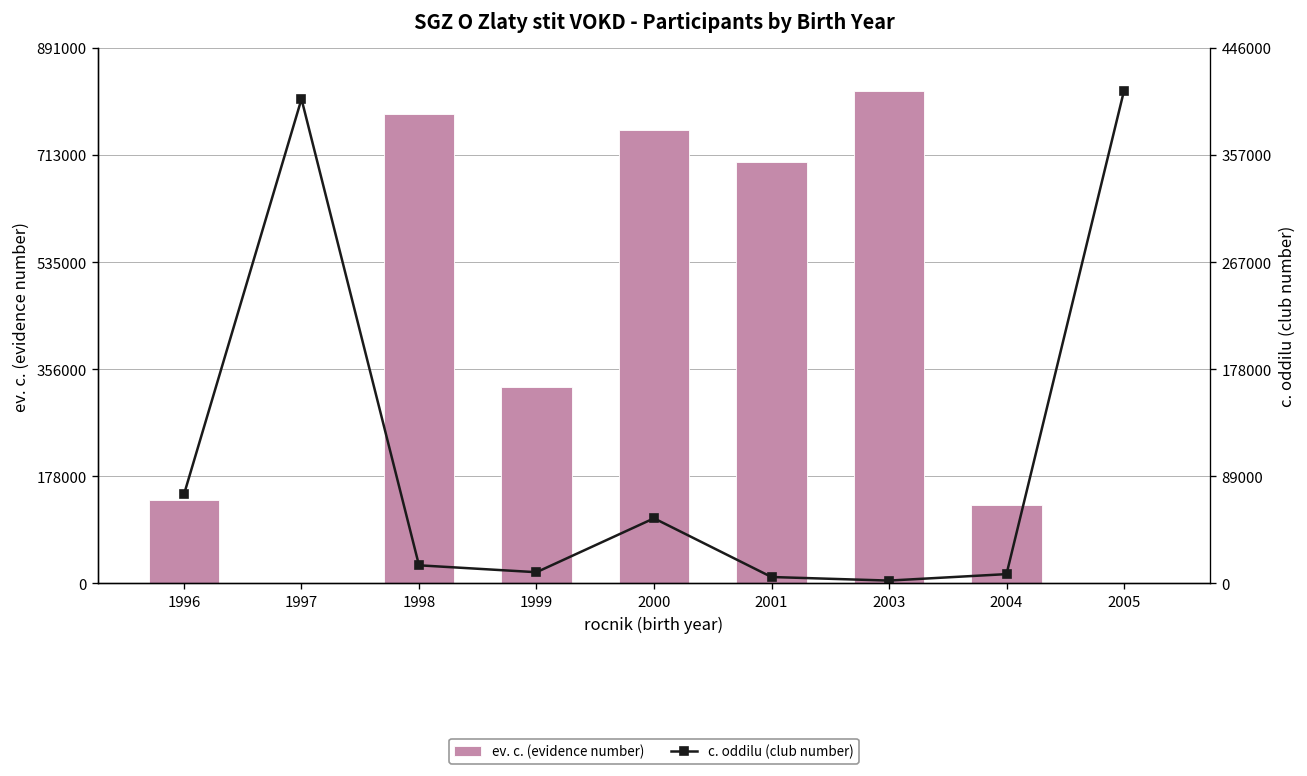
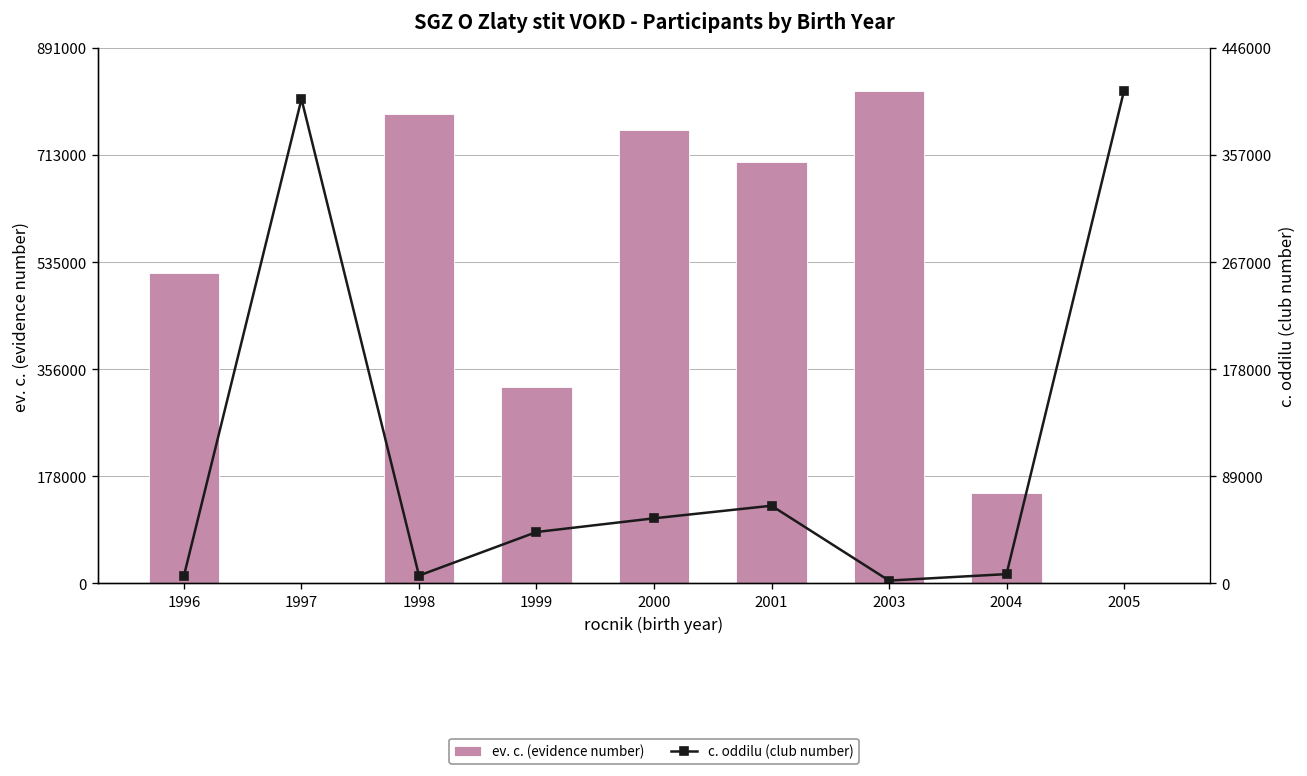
ev. c. (evidence number), 1996: 140000 -> 520000
ev. c. (evidence number), 2004: 130000 -> 150000
c. oddilu (club number), 1996: 74000 -> 7000
c. oddilu (club number), 1998: 15000 -> 7000
c. oddilu (club number), 1999: 9000 -> 43000
c. oddilu (club number), 2001: 5000 -> 65000
